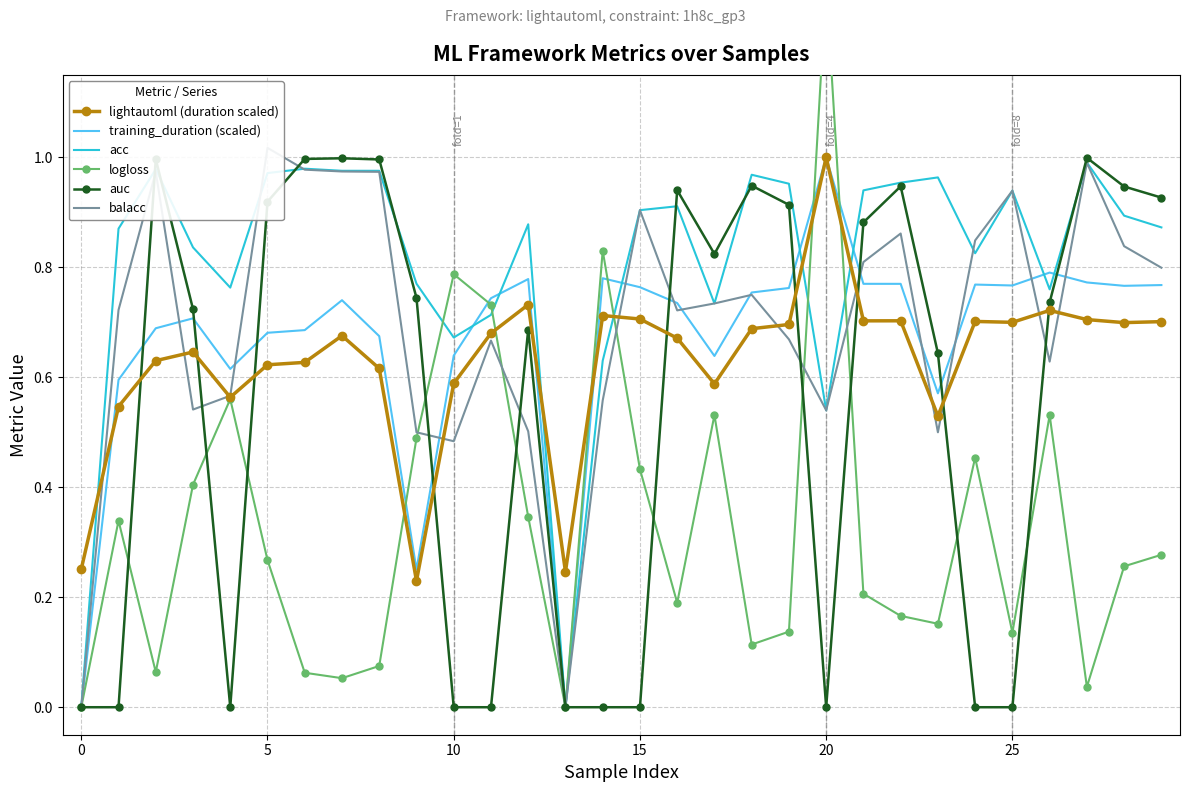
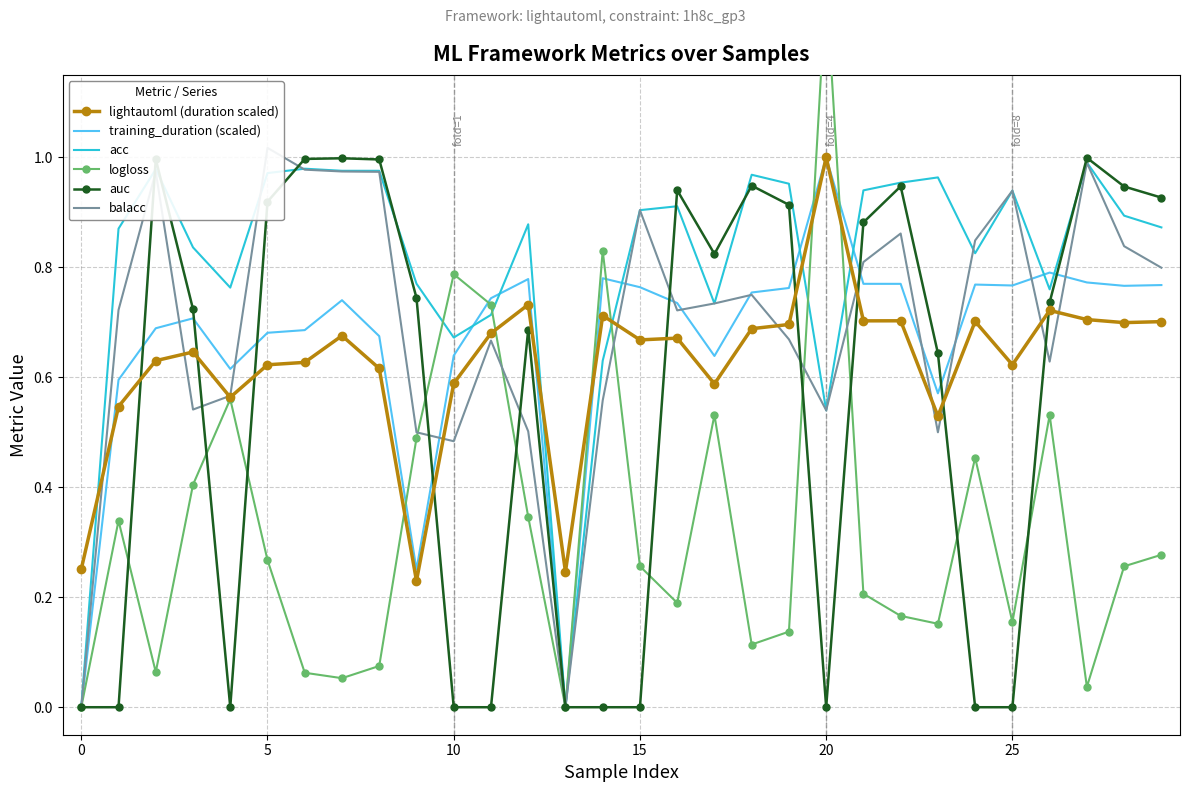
lightautoml (duration scaled), 15: 0.71 -> 0.67
logloss, 15: 0.43 -> 0.26
lightautoml (duration scaled), 25: 0.70 -> 0.62
logloss, 25: 0.14 -> 0.15
